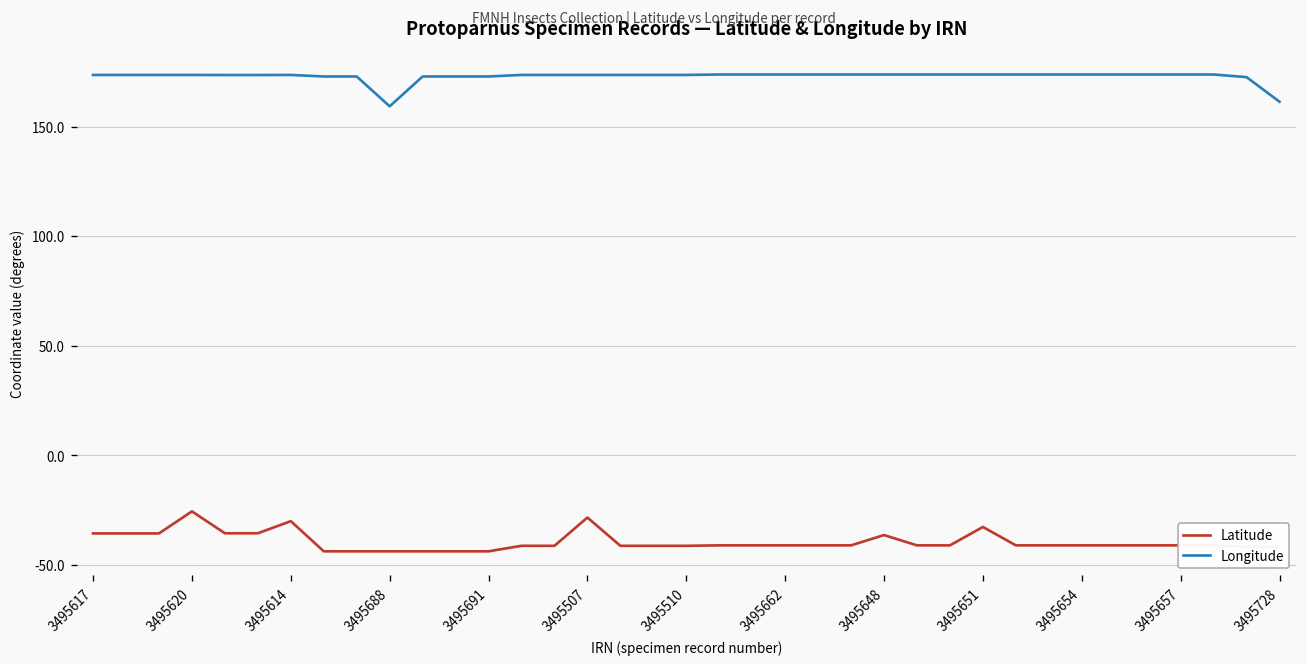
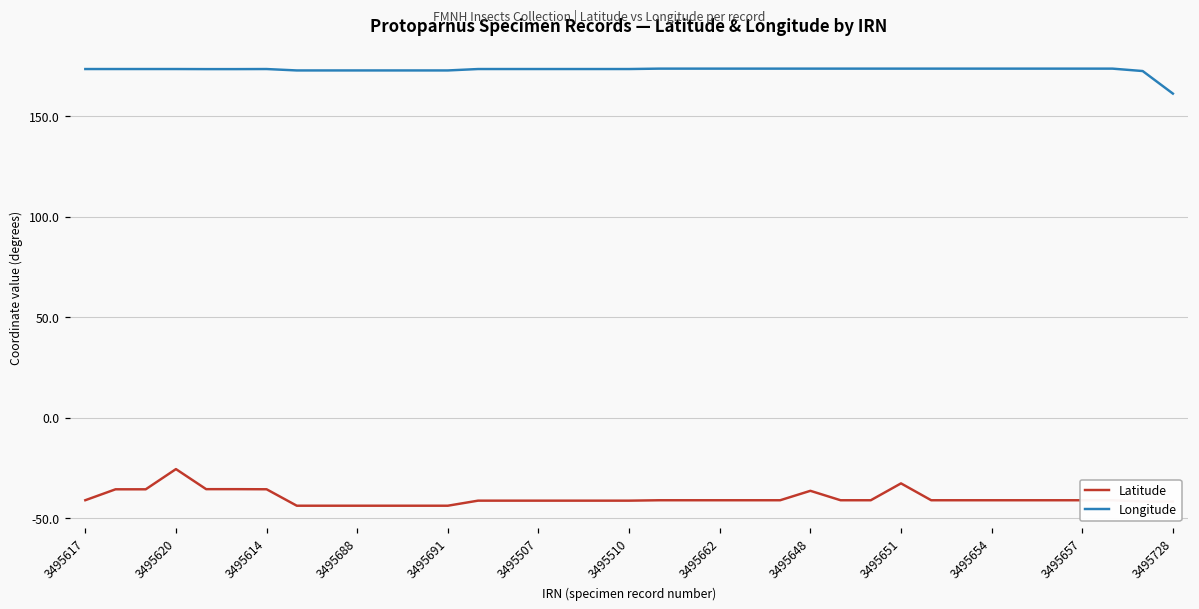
Latitude, 3495617: -36 -> -41
Latitude, 3495614: -30 -> -36
Longitude, 3495688: 159 -> 173
Latitude, 3495507: -28 -> -41
